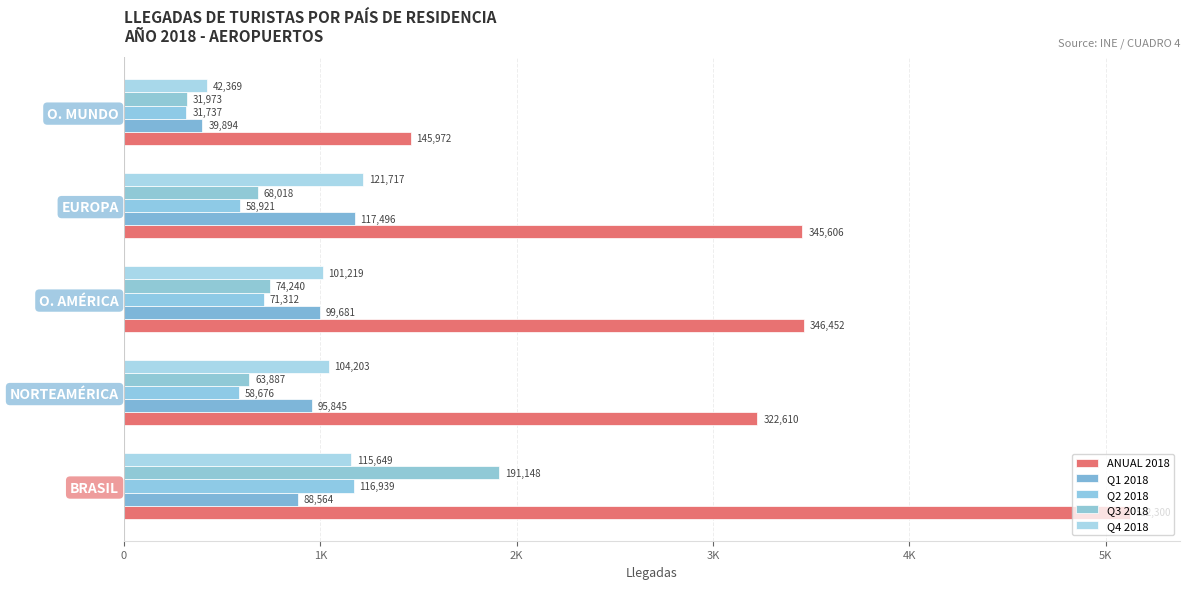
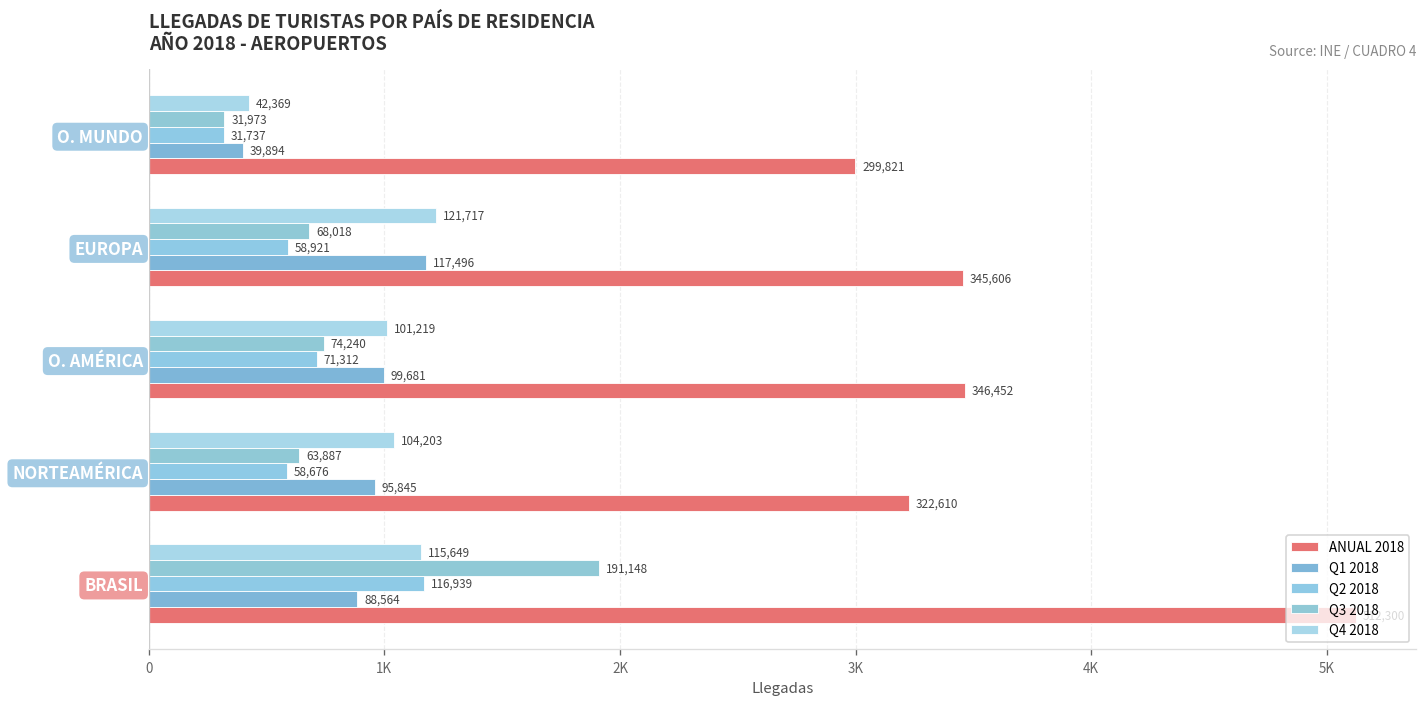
ANUAL 2018, O. MUNDO: 145,972 -> 299,821
